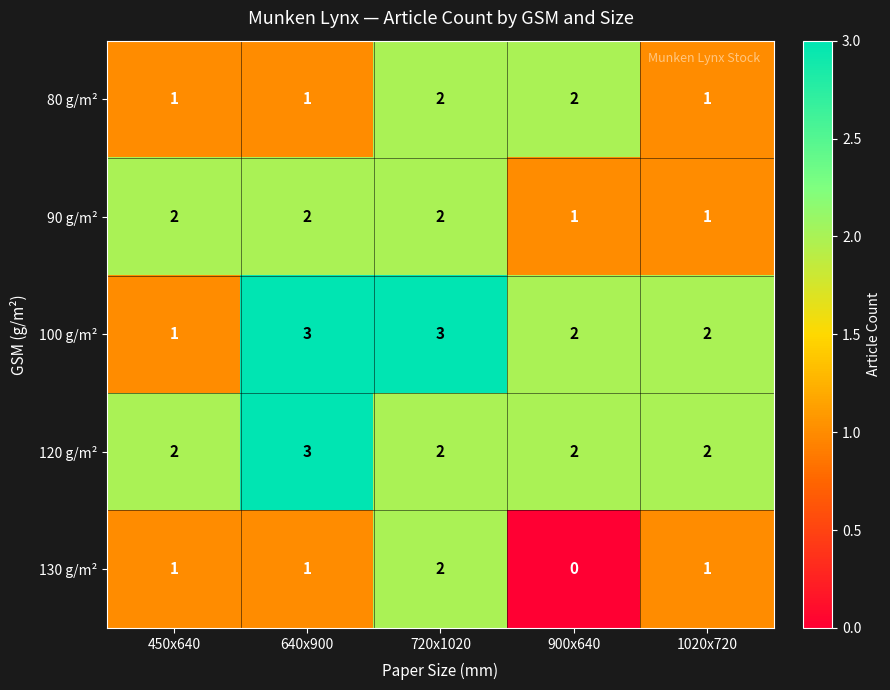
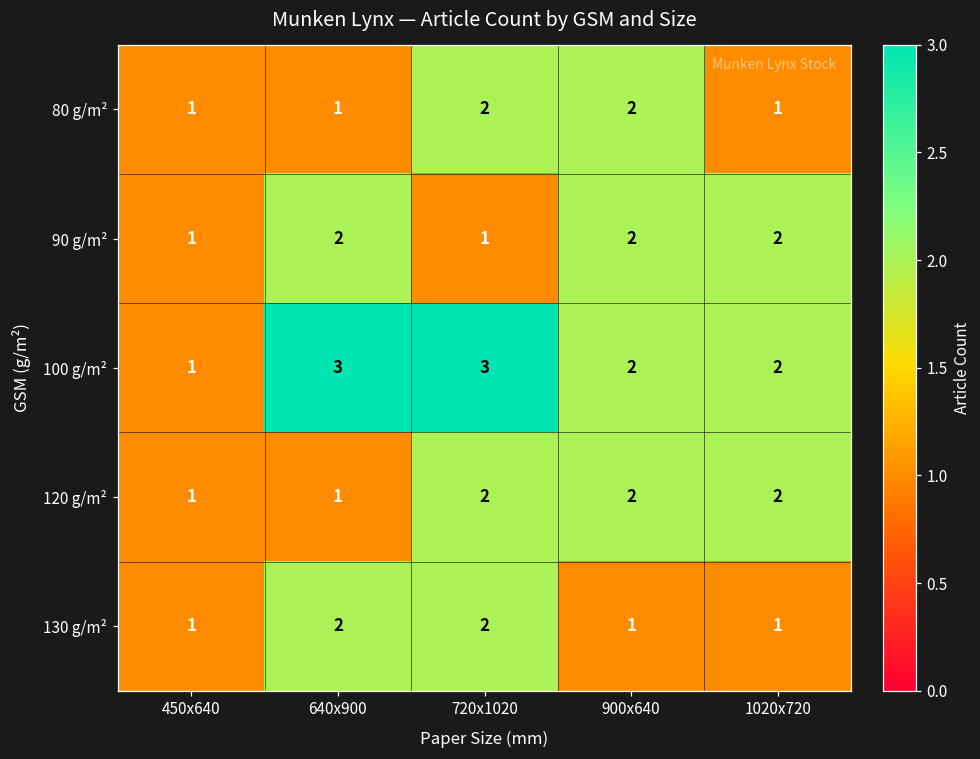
90 g/m², 450x640: 2 -> 1
90 g/m², 720x1020: 2 -> 1
90 g/m², 900x640: 1 -> 2
90 g/m², 1020x720: 1 -> 2
120 g/m², 450x640: 2 -> 1
120 g/m², 640x900: 3 -> 1
130 g/m², 640x900: 1 -> 2
130 g/m², 900x640: 0 -> 1
